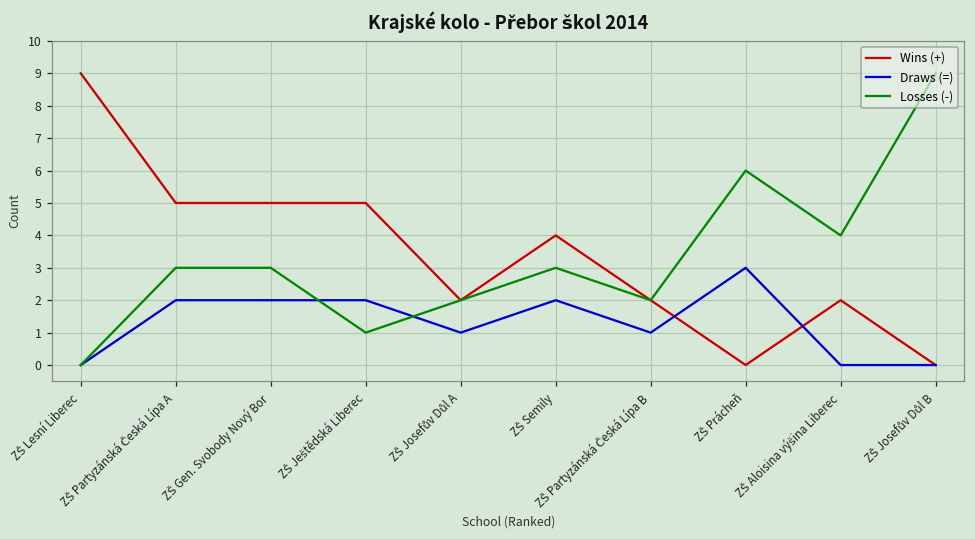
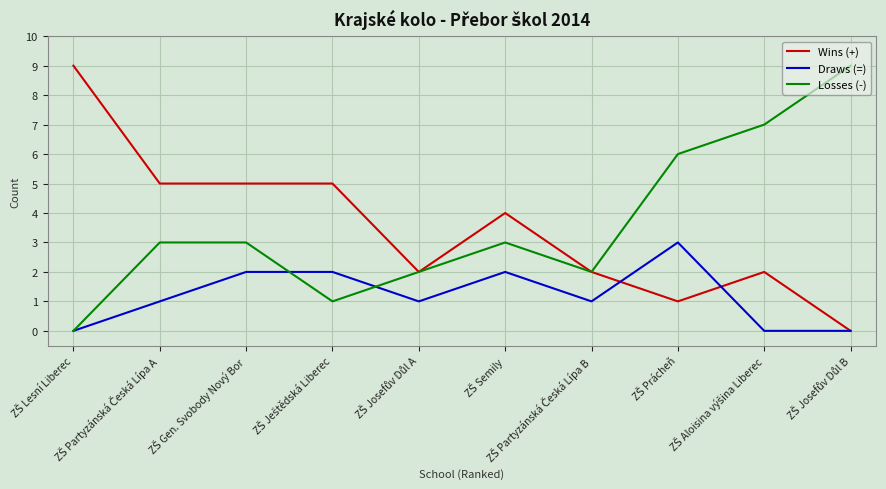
Draws (=), ZŠ Partyzánská Česká Lípa A: 2 -> 1
Wins (+), ZŠ Prácheň: 0 -> 1
Losses (-), ZŠ Aloisina výšina Liberec: 4 -> 7
